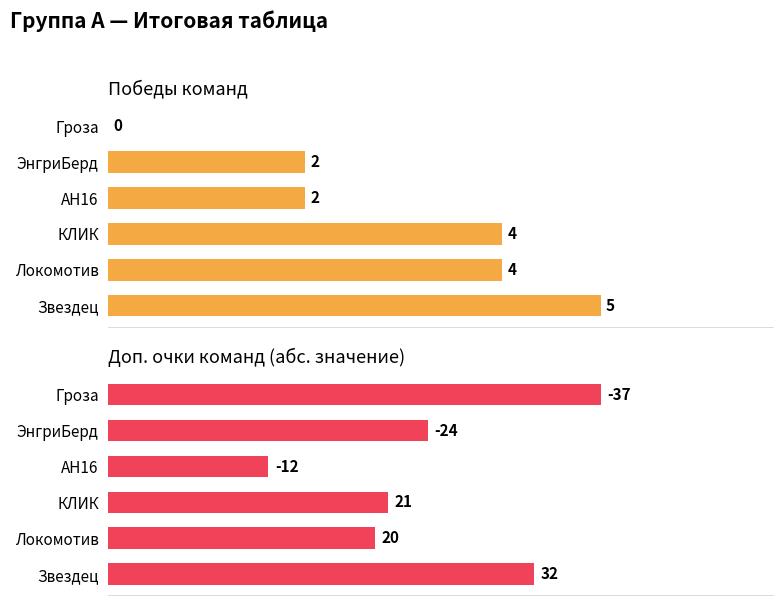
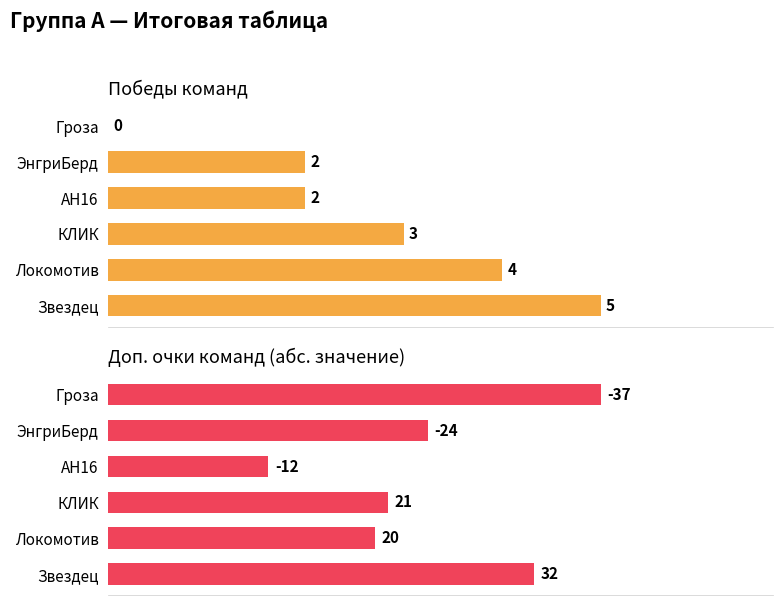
Победы команд, КЛИК: 4 -> 3
